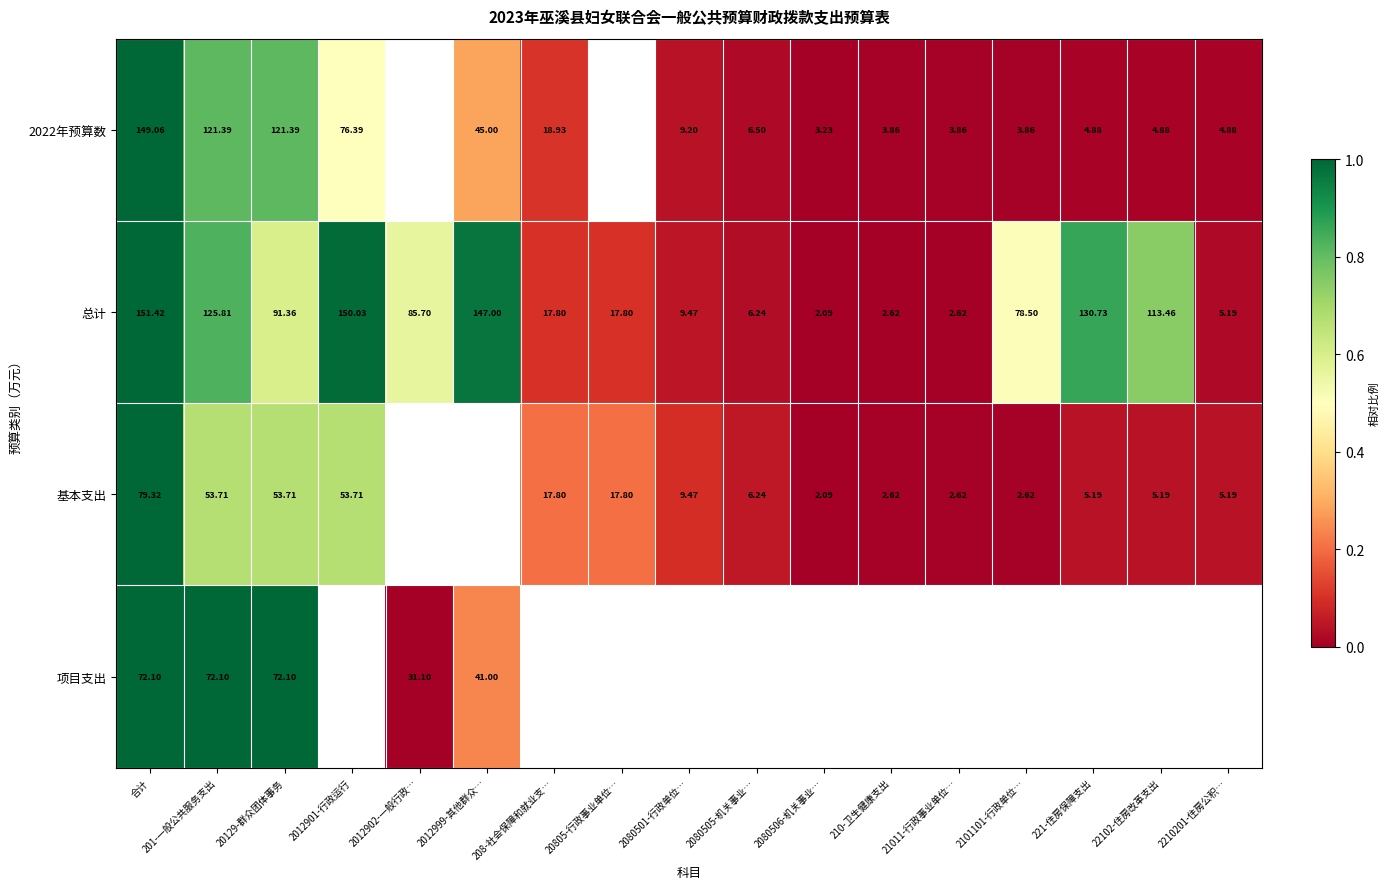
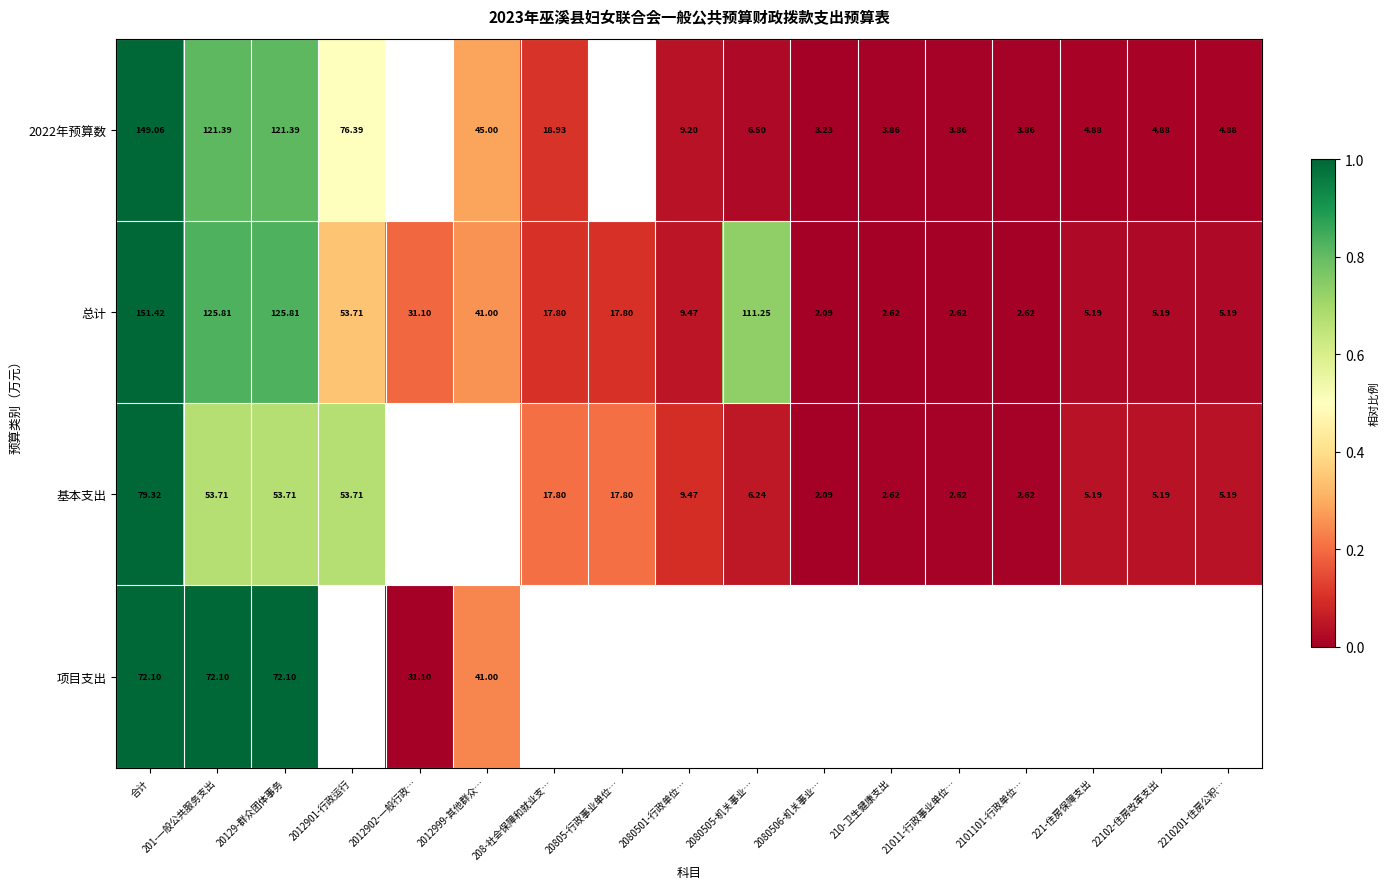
总计, 20129-群众团体事务: 91.36 -> 125.81
总计, 2012901-行政运行: 150.03 -> 53.71
总计, 2012902-一般行政…: 85.70 -> 31.10
总计, 2012999-其他群众…: 147.00 -> 41.00
总计, 2080505-机关事业…: 6.24 -> 111.25
总计, 2101101-行政单位…: 78.50 -> 2.62
总计, 221-住房保障支出: 130.73 -> 5.19
总计, 22102-住房改革支出: 113.46 -> 5.19
